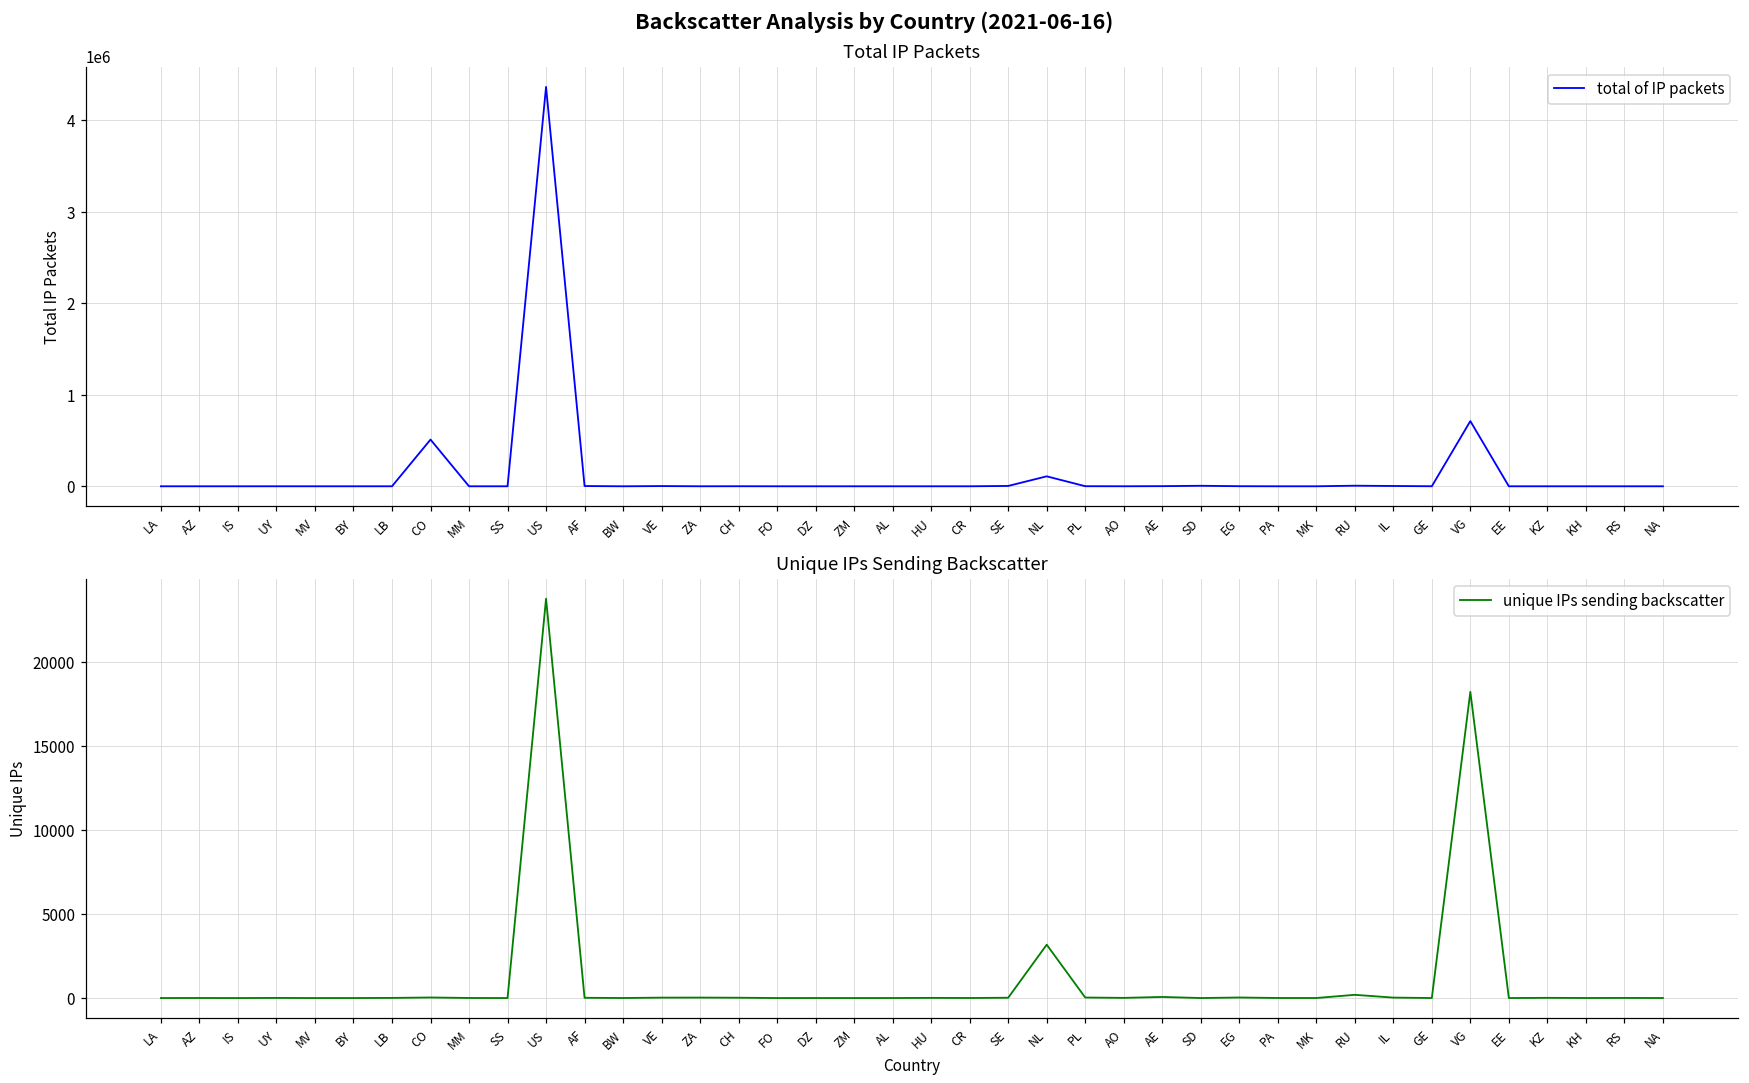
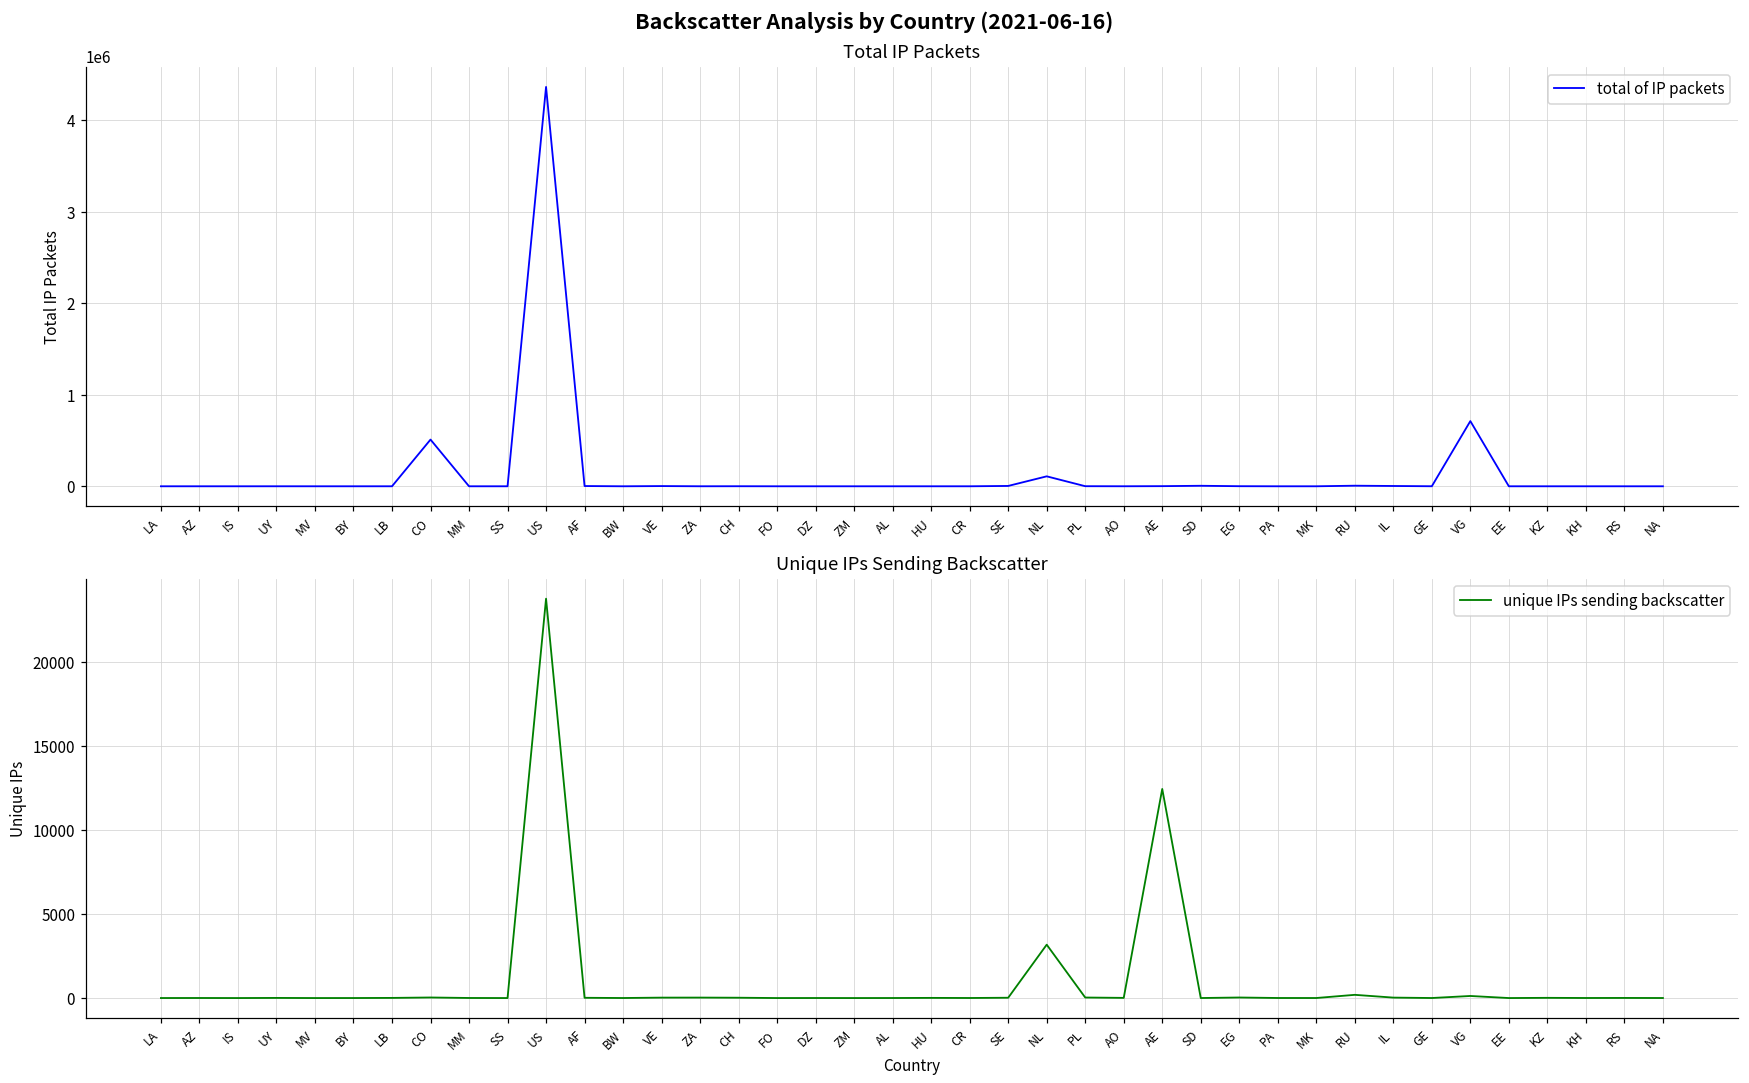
Unique IPs Sending Backscatter, AE: 100 -> 12400
Unique IPs Sending Backscatter, VG: 18200 -> 100
